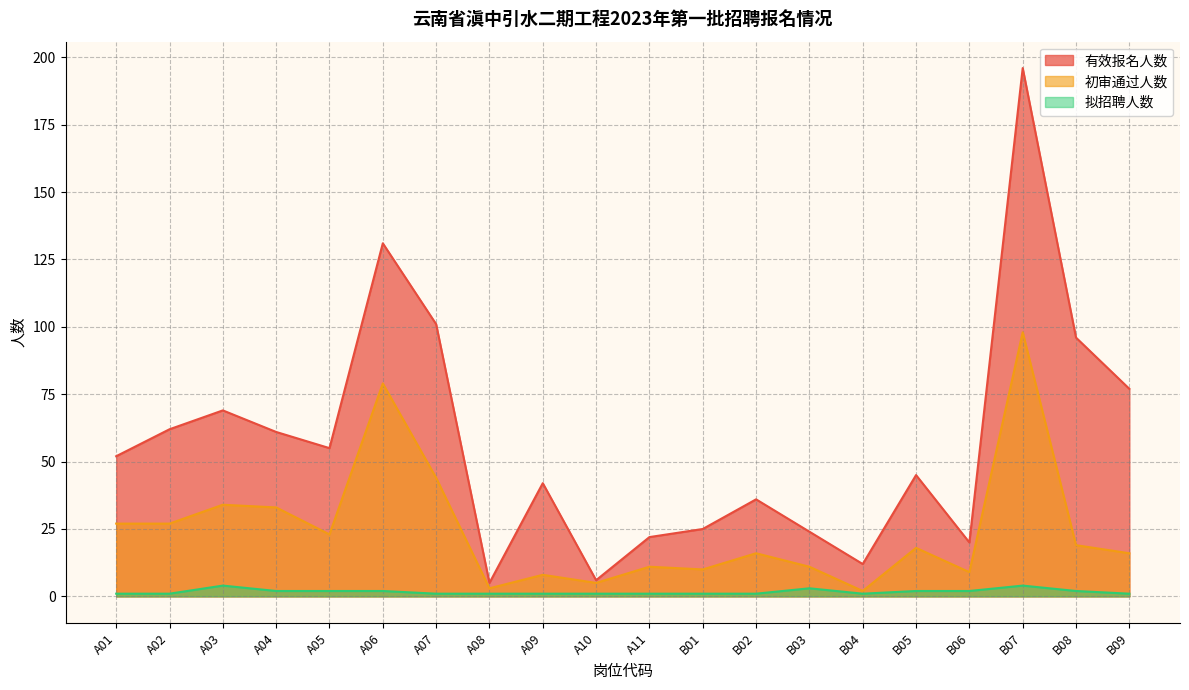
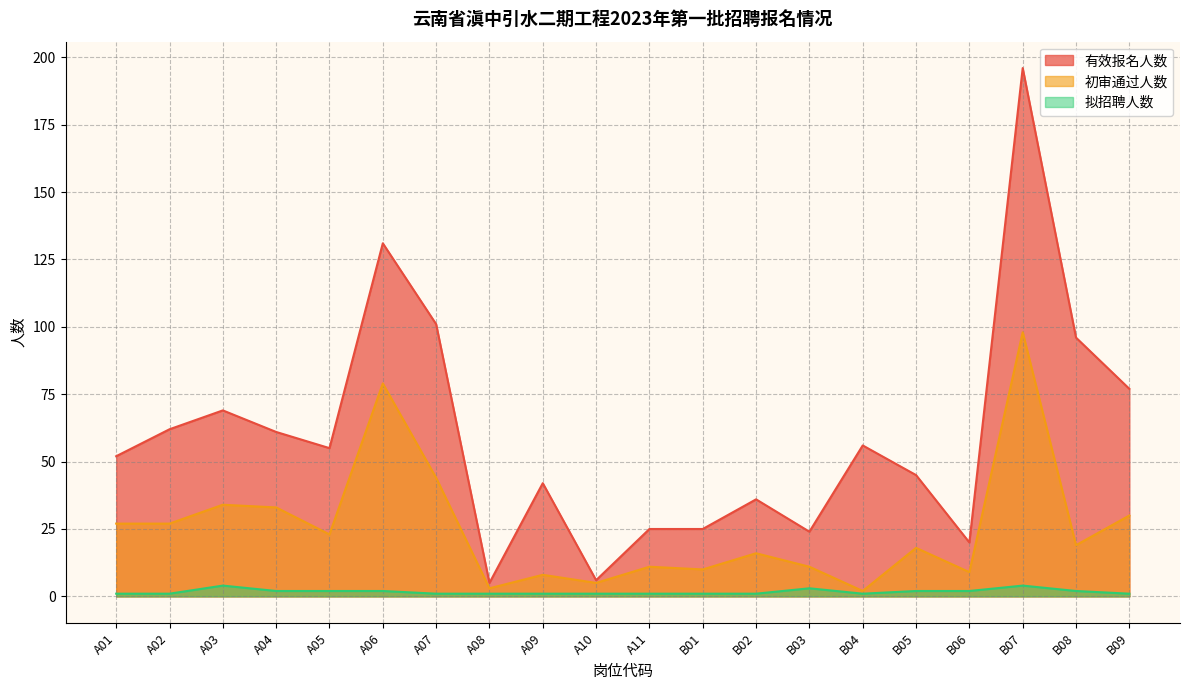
有效报名人数, A11: 22 -> 25
有效报名人数, B04: 12 -> 56
初审通过人数, B09: 16 -> 30
